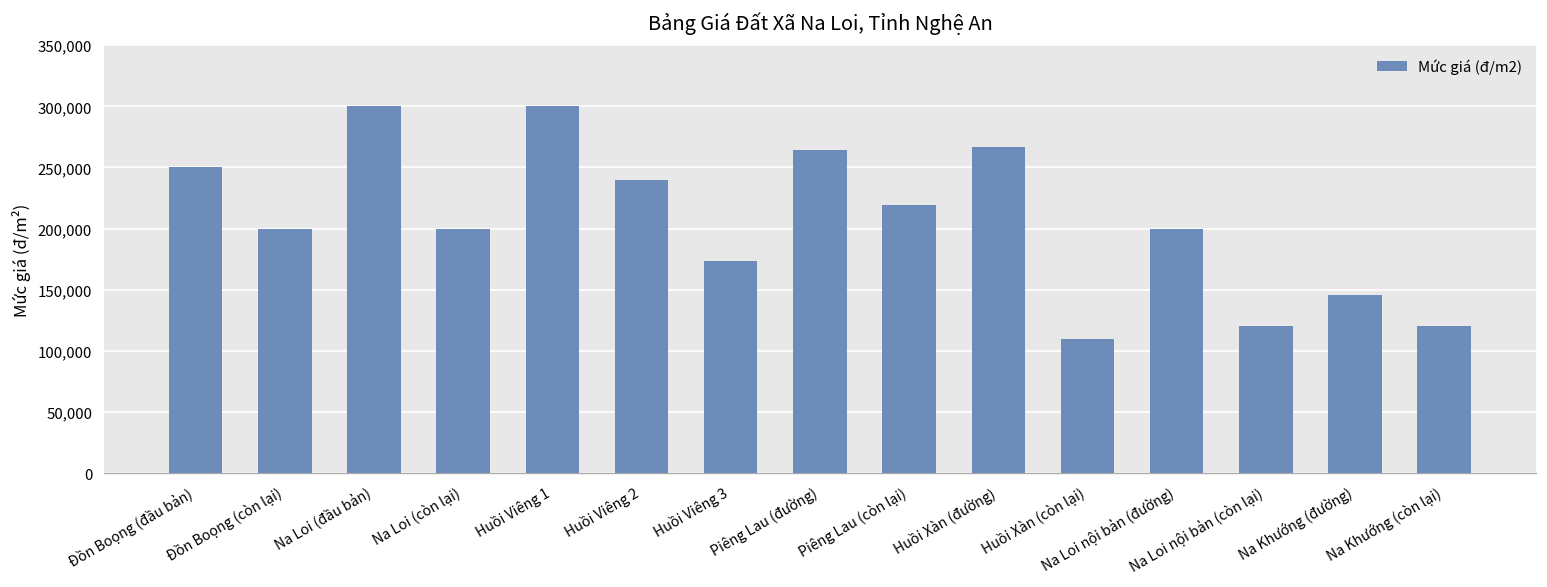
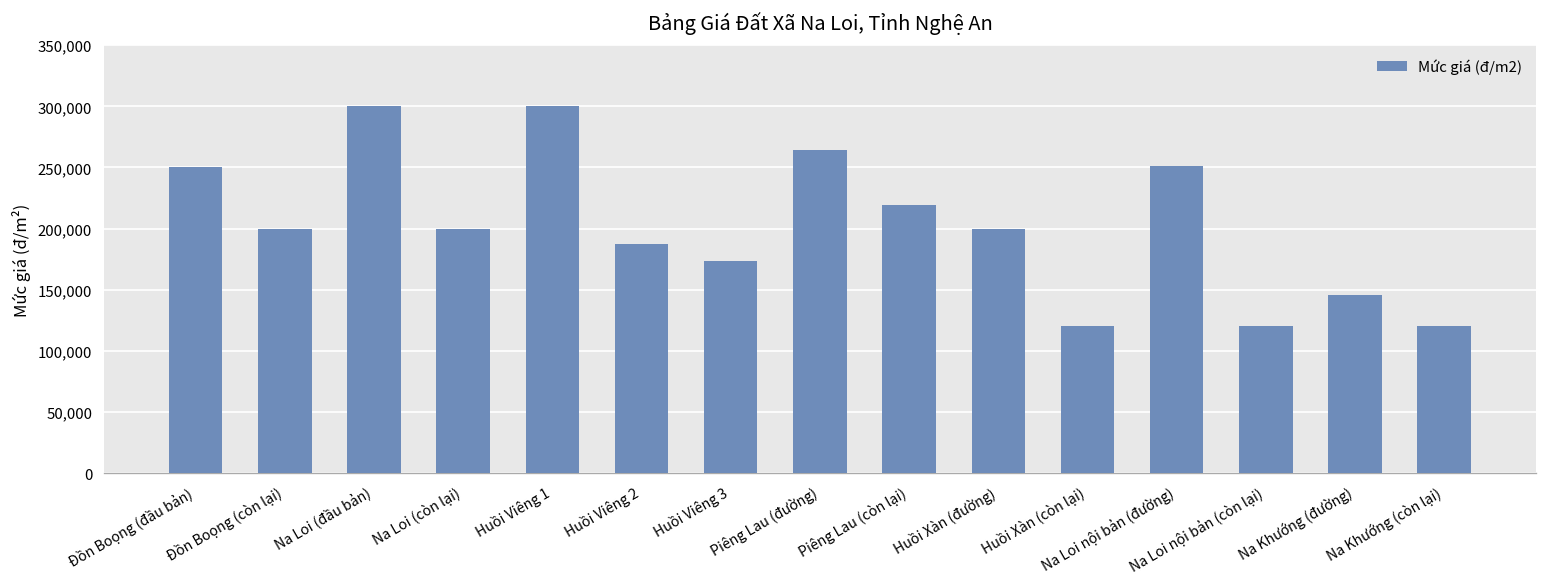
Huồi Viêng 2: 240,000 -> 188,000
Huồi Xàn (đường): 267,000 -> 200,000
Huồi Xàn (còn lại): 110,000 -> 120,000
Na Loi nội bản (đường): 200,000 -> 251,000
